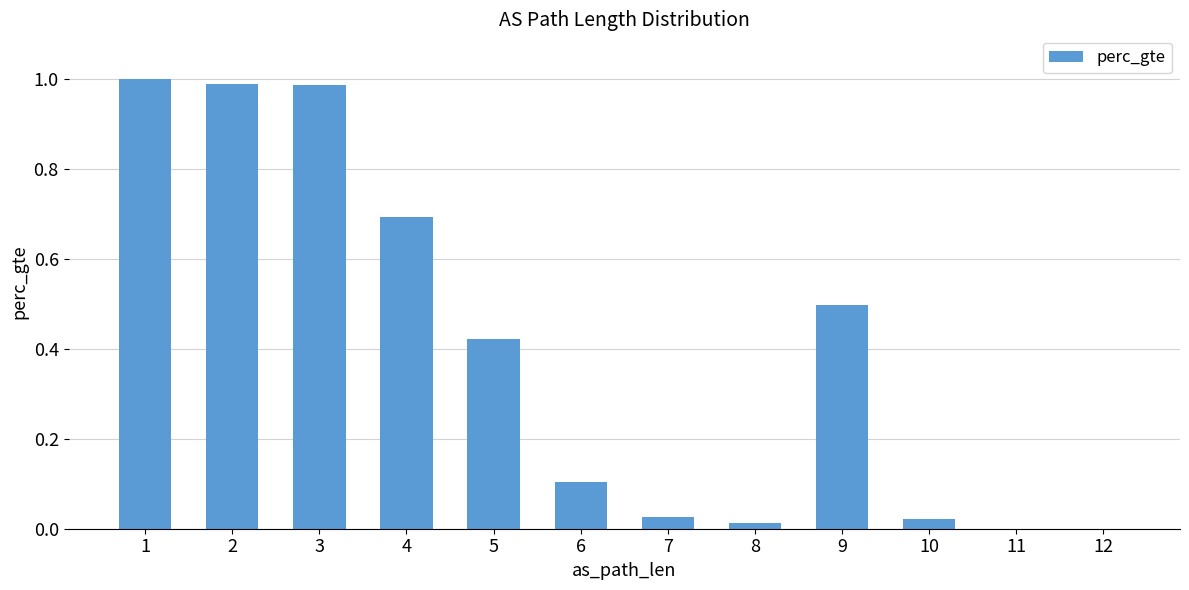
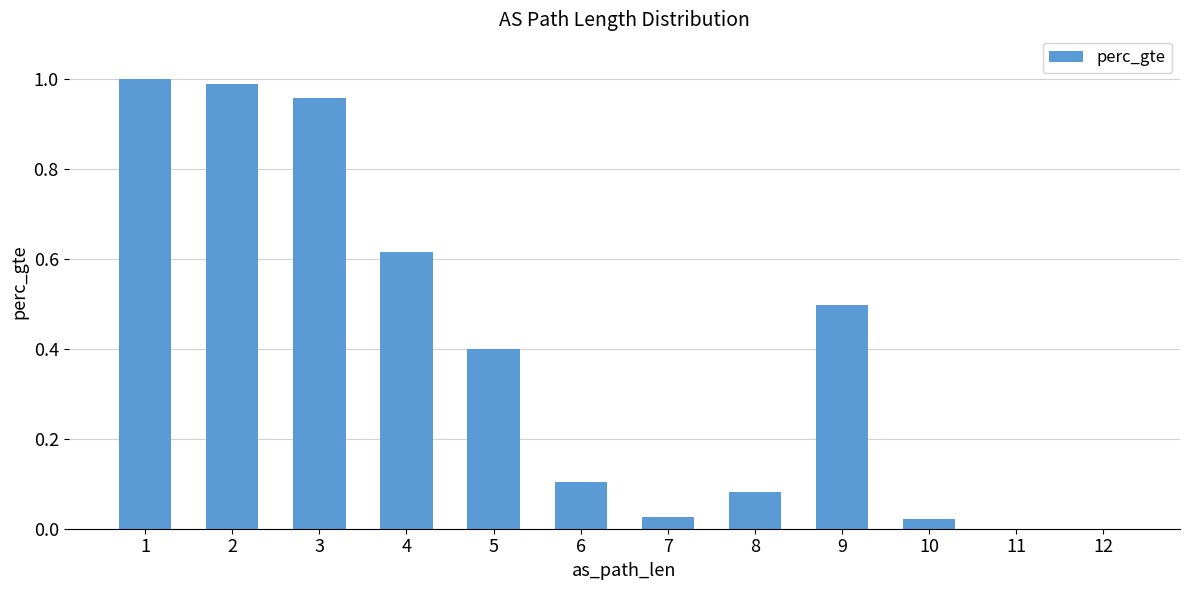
3: 0.99 -> 0.96
4: 0.69 -> 0.62
5: 0.42 -> 0.40
8: 0.01 -> 0.08
